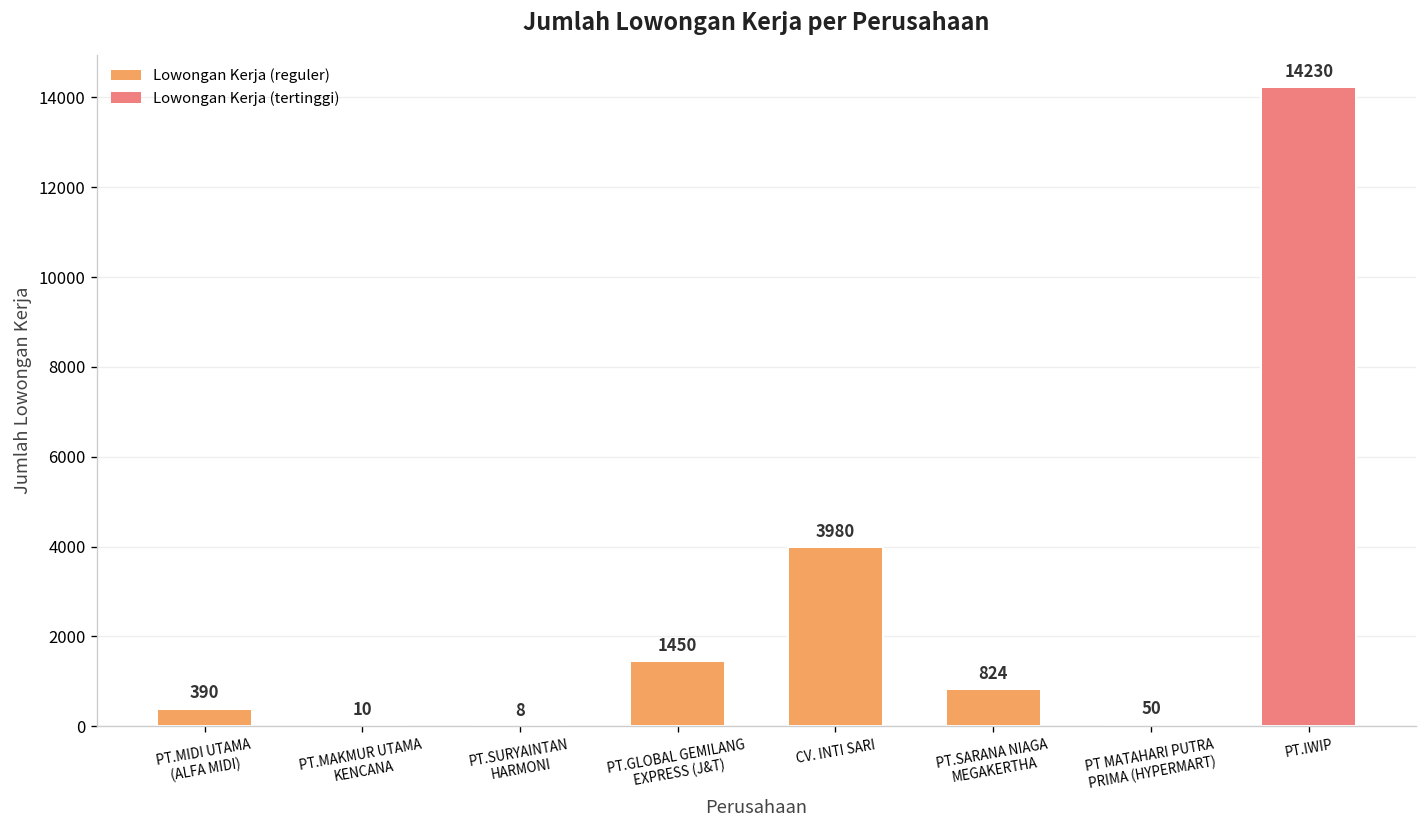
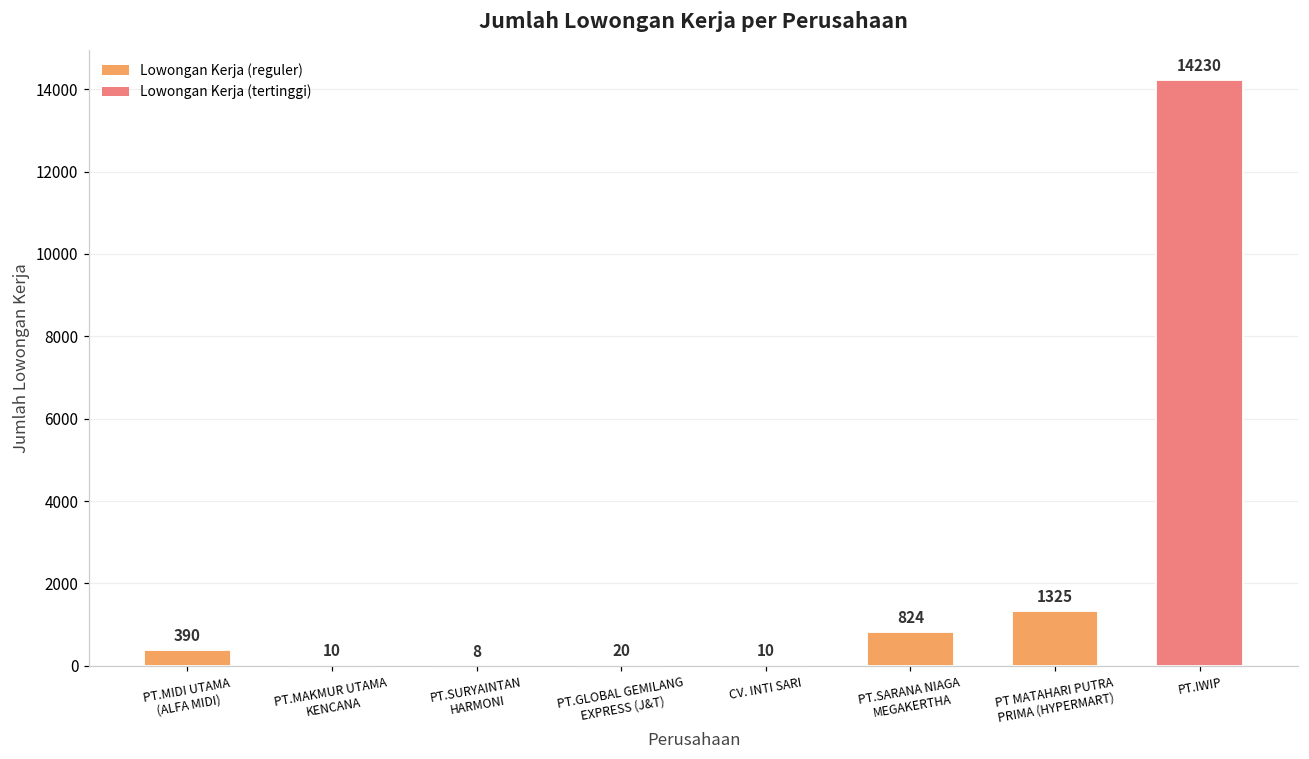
PT.GLOBAL GEMILANG EXPRESS (J&T): 1450 -> 20
CV. INTI SARI: 3980 -> 10
PT MATAHARI PUTRA PRIMA (HYPERMART): 50 -> 1325
